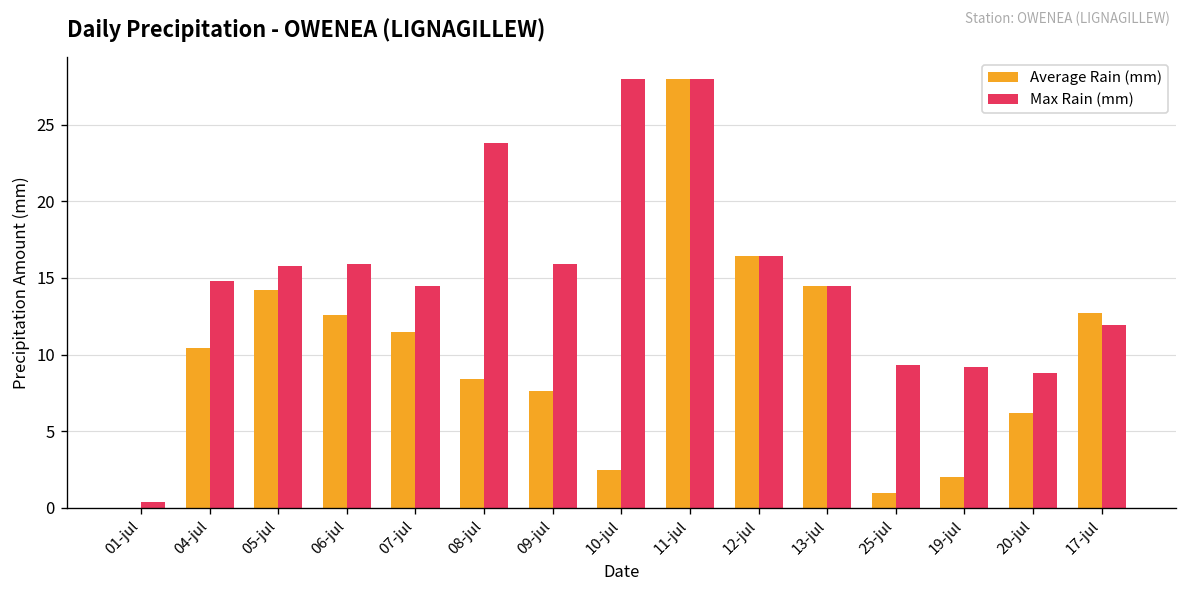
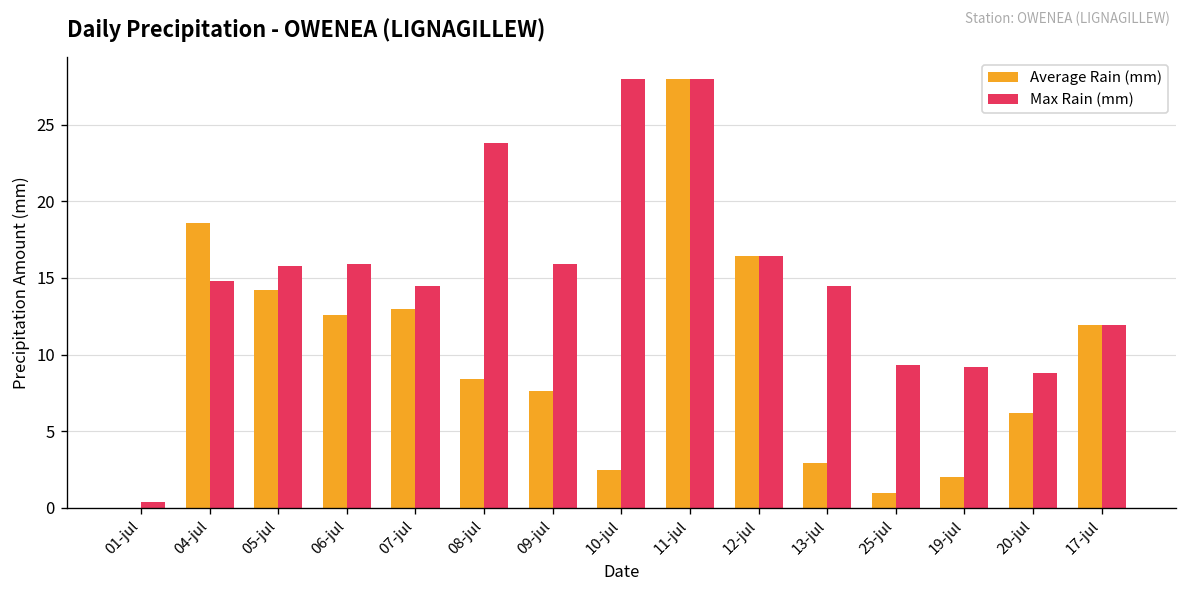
Average Rain (mm), 04-jul: 10.4 -> 18.6
Average Rain (mm), 07-jul: 11.5 -> 13.0
Average Rain (mm), 13-jul: 14.5 -> 2.9
Average Rain (mm), 17-jul: 12.7 -> 11.9
